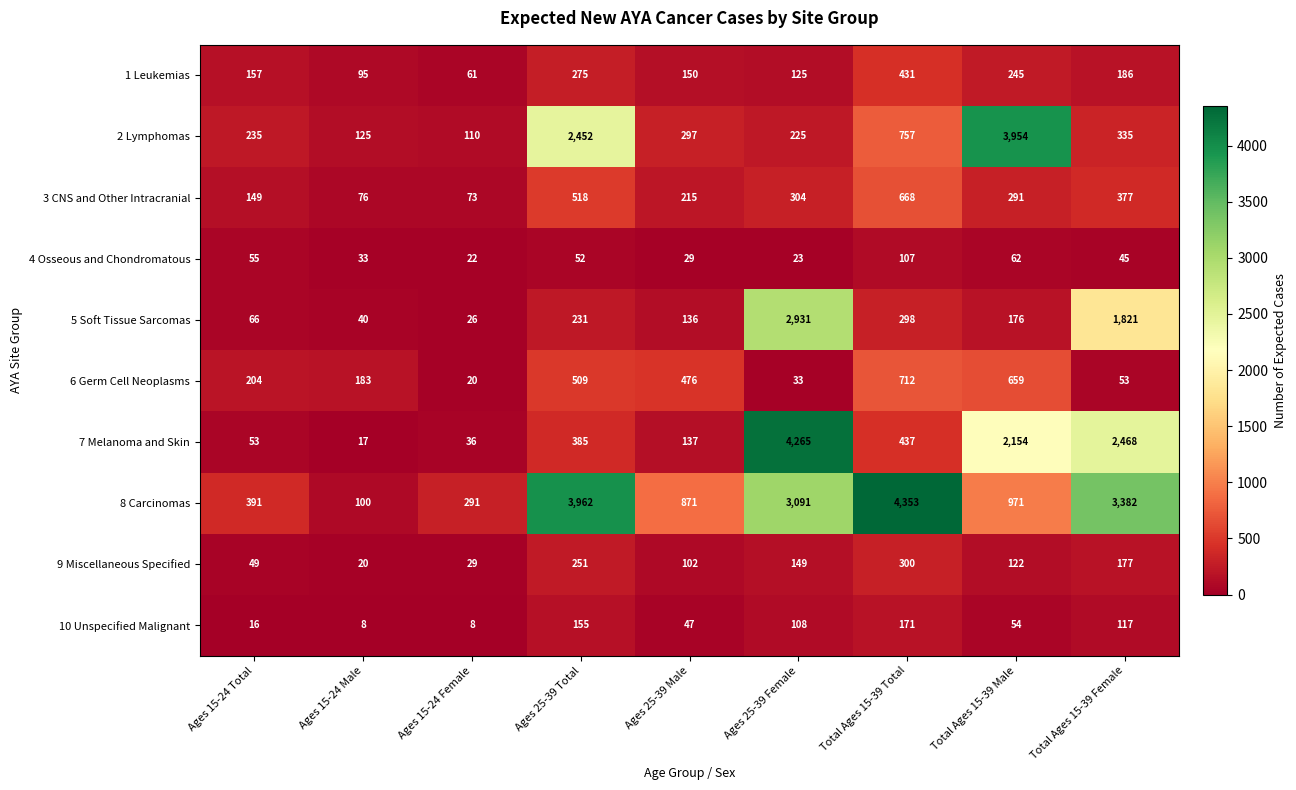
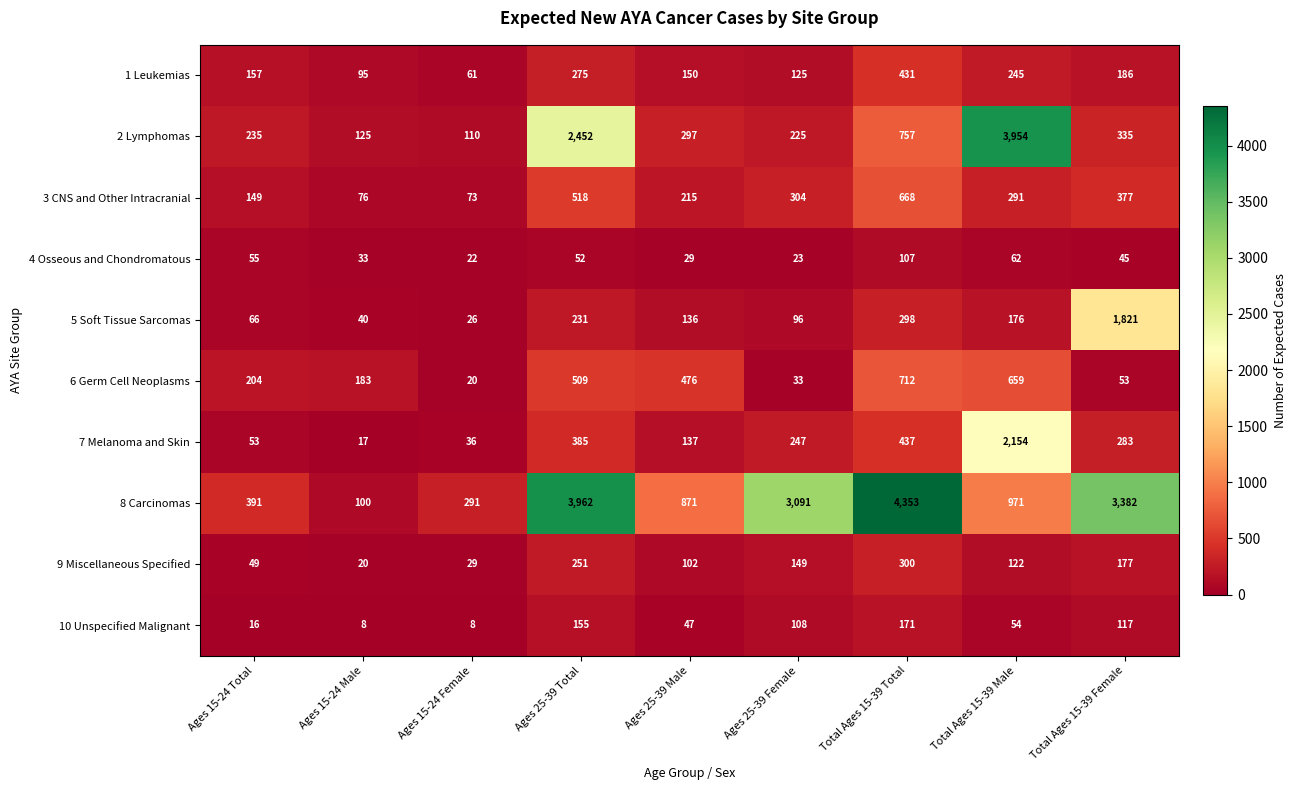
5 Soft Tissue Sarcomas, Ages 25-39 Female: 2,931 -> 96
7 Melanoma and Skin, Ages 25-39 Female: 4,265 -> 247
7 Melanoma and Skin, Total Ages 15-39 Female: 2,468 -> 283
